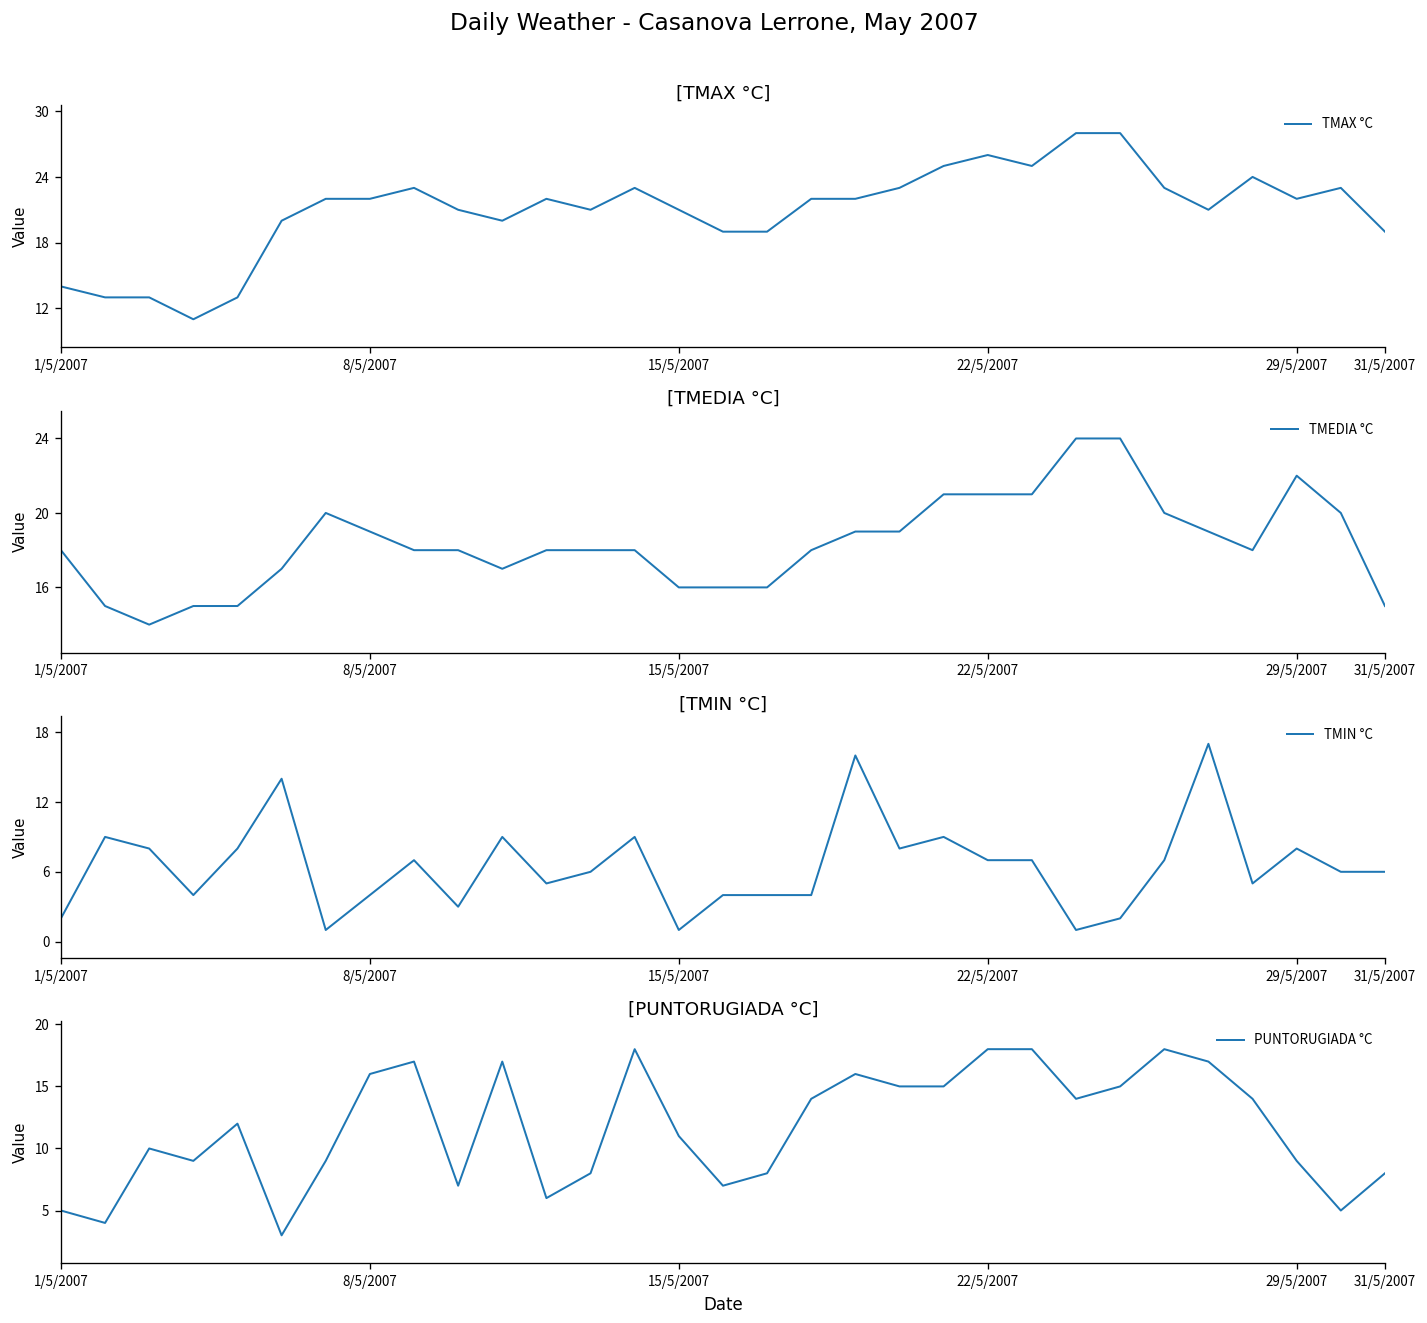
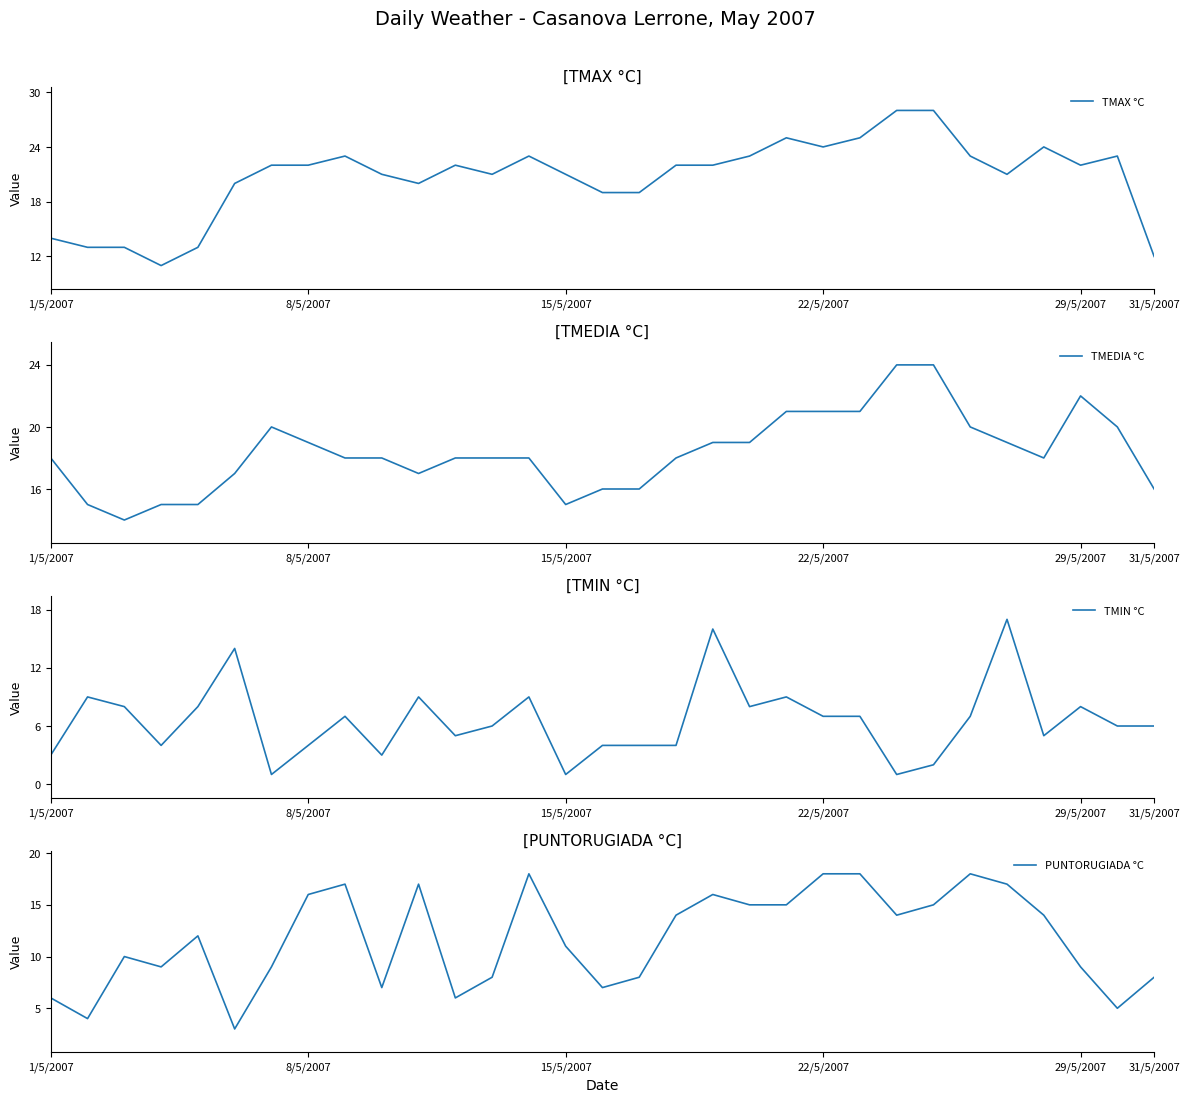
[TMAX °C], 22/5/2007: 26 -> 24
[TMAX °C], 31/5/2007: 19 -> 12
[TMEDIA °C], 15/5/2007: 16 -> 15
[TMEDIA °C], 31/5/2007: 15 -> 16
[TMIN °C], 1/5/2007: 2 -> 3
[PUNTORUGIADA °C], 1/5/2007: 5 -> 6
